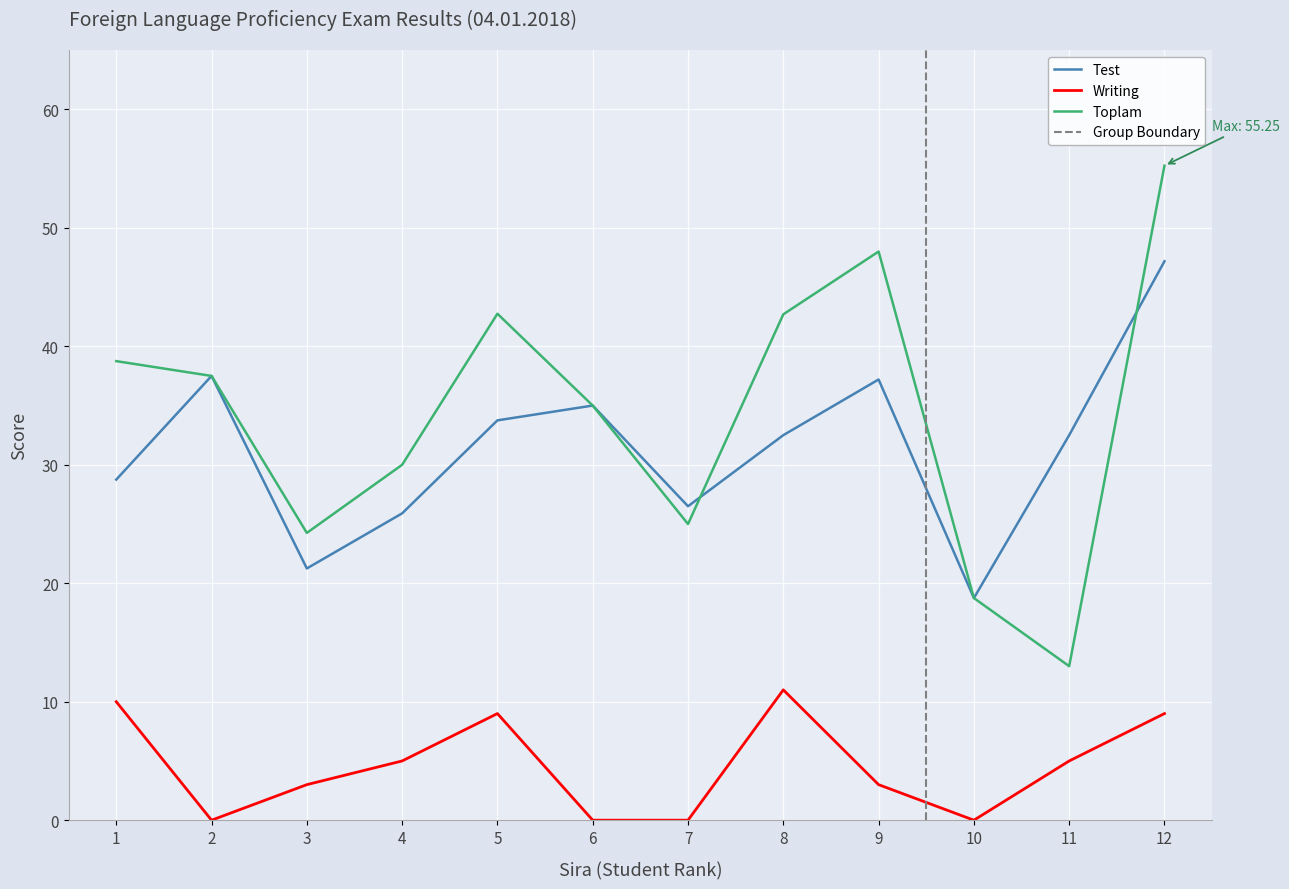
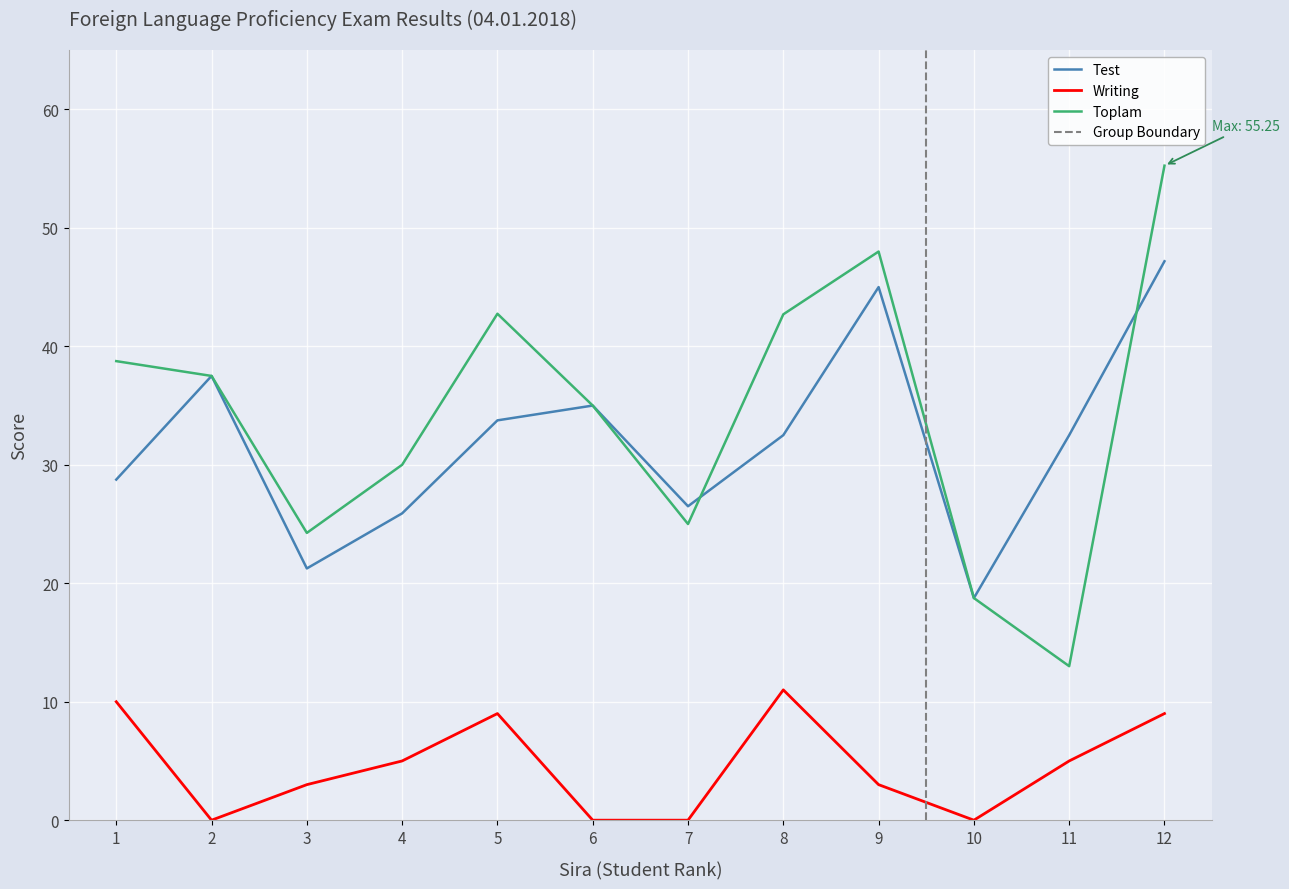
Test, 9: 37.2 -> 45.0
